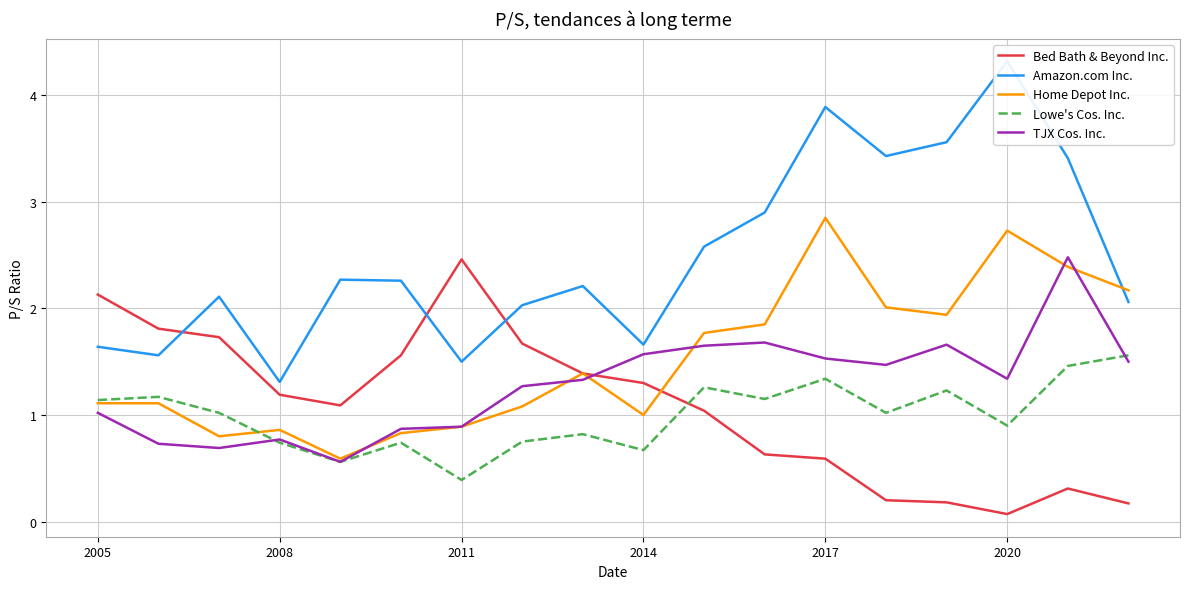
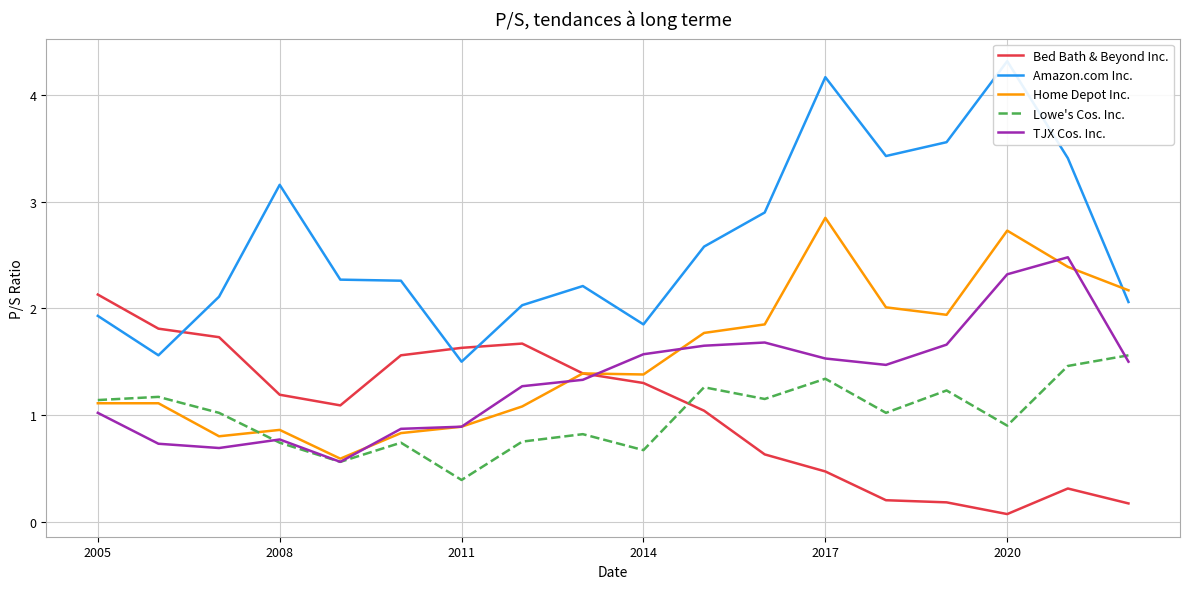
Amazon.com Inc., 2005: 1.64 -> 1.93
Amazon.com Inc., 2008: 1.31 -> 3.16
Bed Bath & Beyond Inc., 2011: 2.46 -> 1.63
Amazon.com Inc., 2014: 1.66 -> 1.85
Home Depot Inc., 2014: 1.00 -> 1.38
Bed Bath & Beyond Inc., 2017: 0.59 -> 0.47
Amazon.com Inc., 2017: 3.89 -> 4.17
TJX Cos. Inc., 2020: 1.34 -> 2.32
